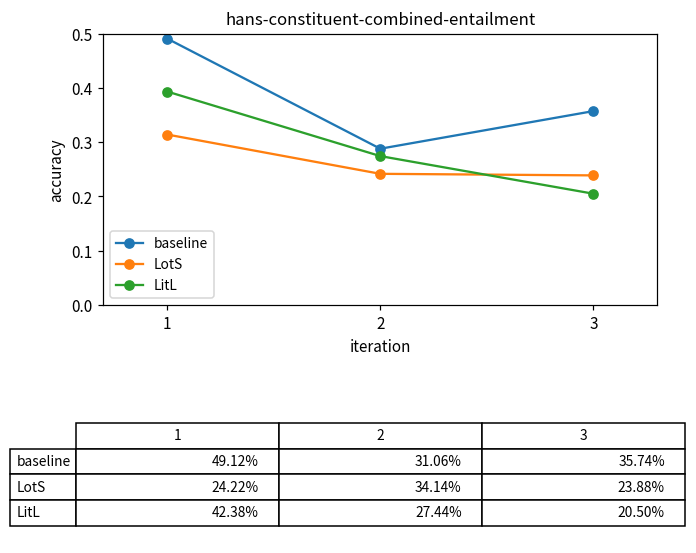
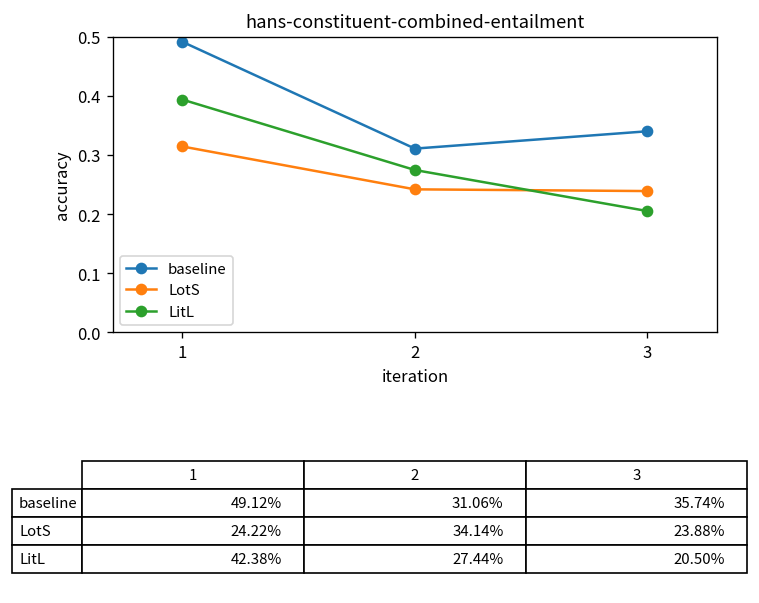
baseline, 2: 0.29 -> 0.31
baseline, 3: 0.36 -> 0.34
